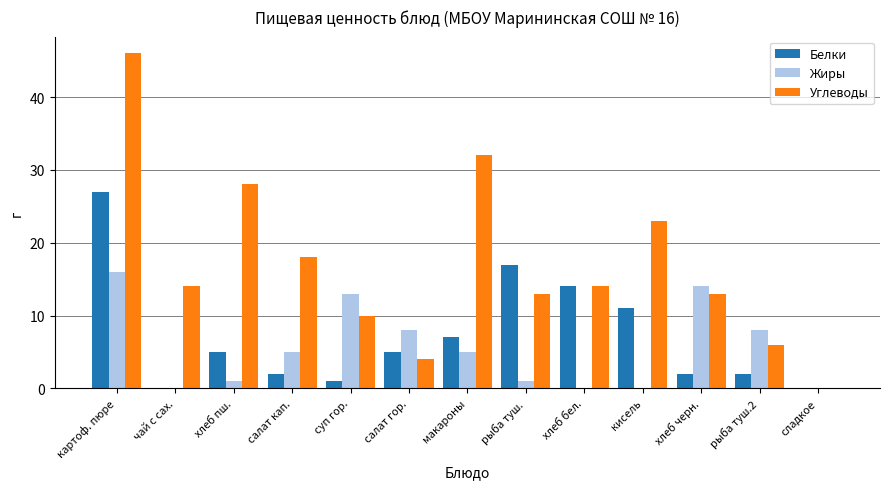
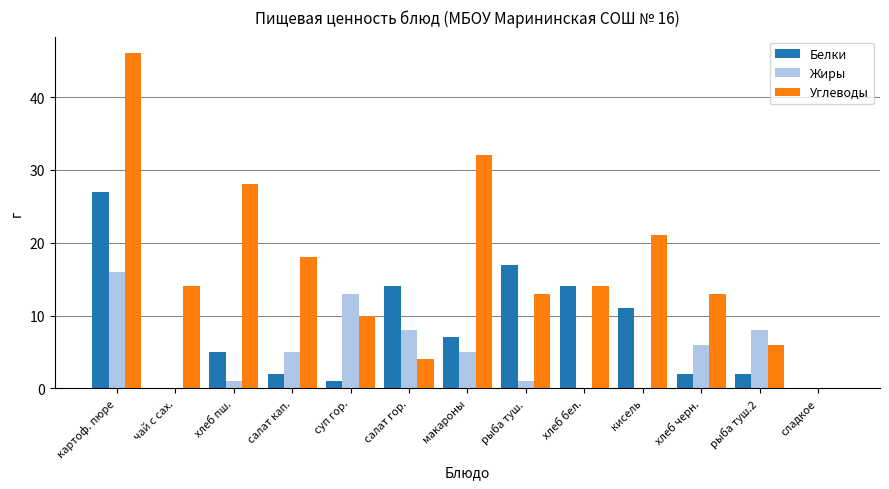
Белки, салат гор.: 5 -> 14
Углеводы, кисель: 23 -> 21
Жиры, хлеб черн.: 14 -> 6
